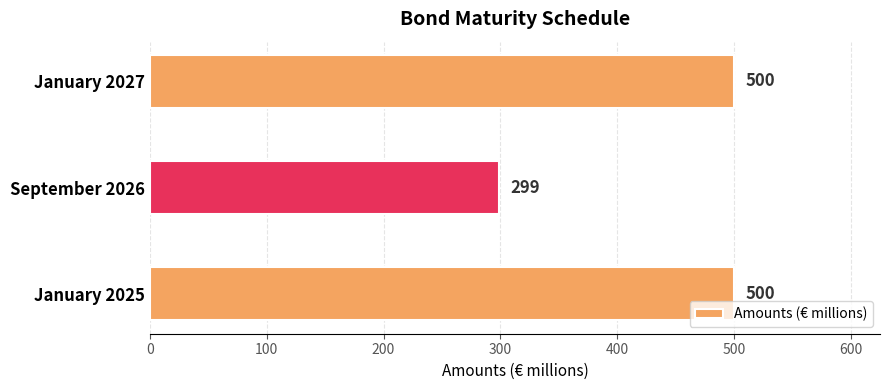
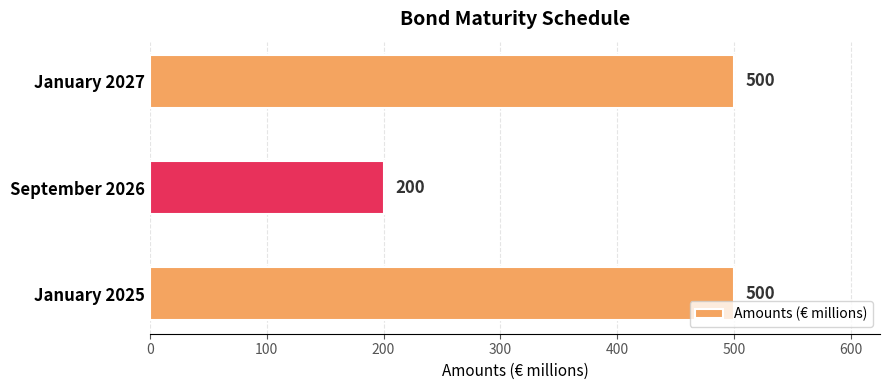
September 2026: 299 -> 200
